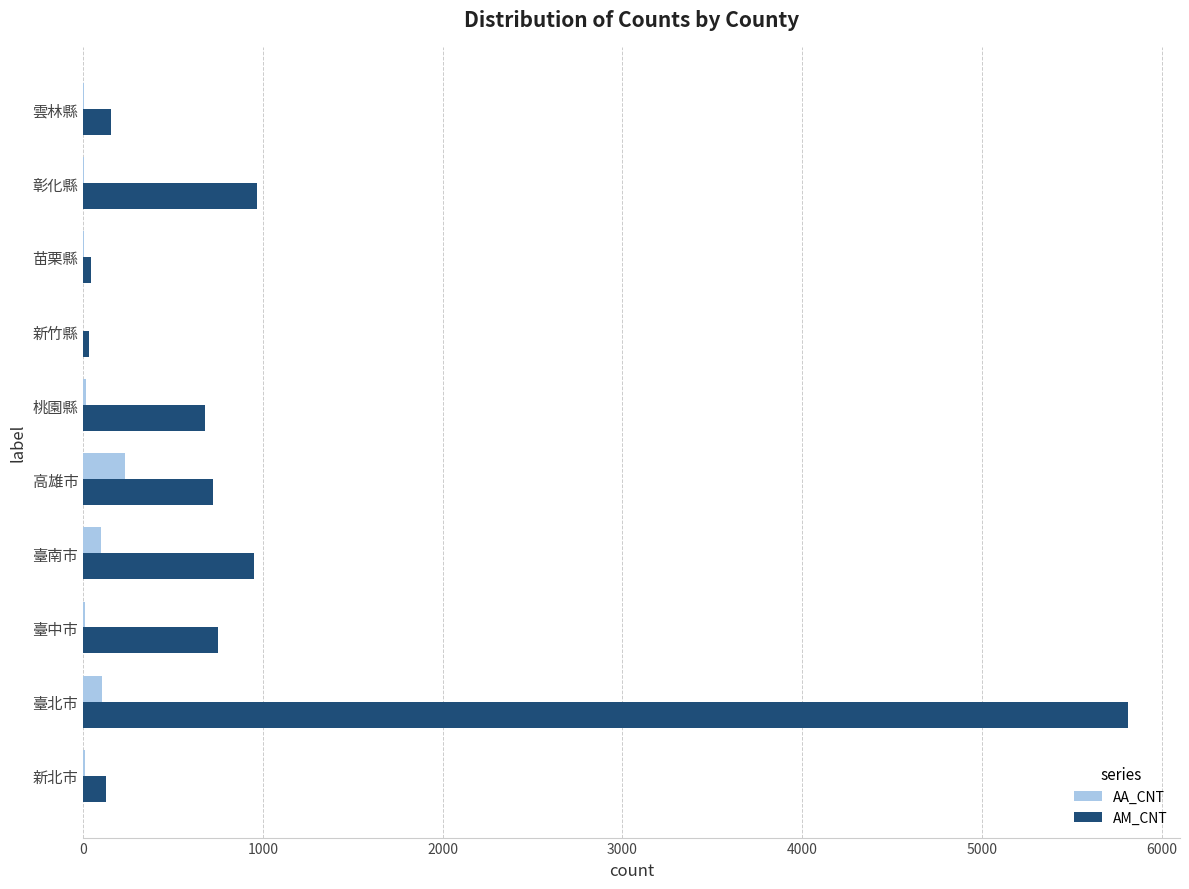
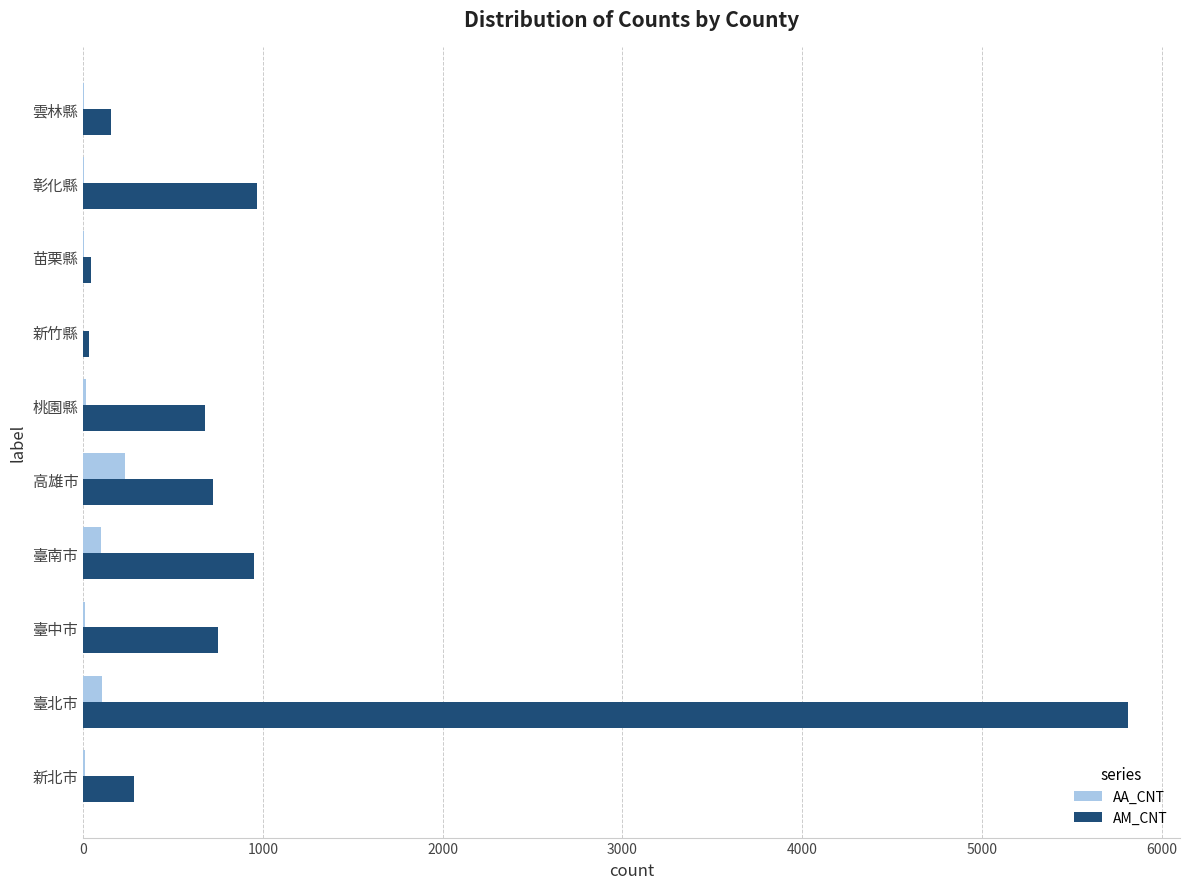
AM_CNT, 新北市: 130 -> 280
